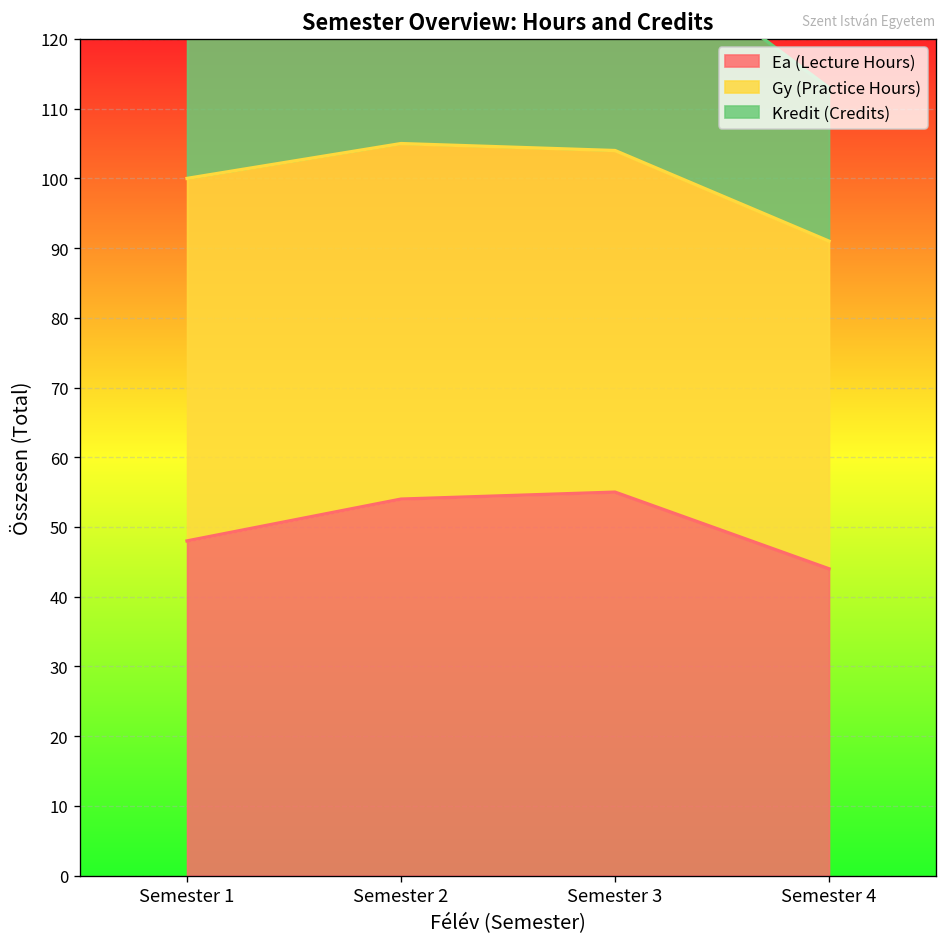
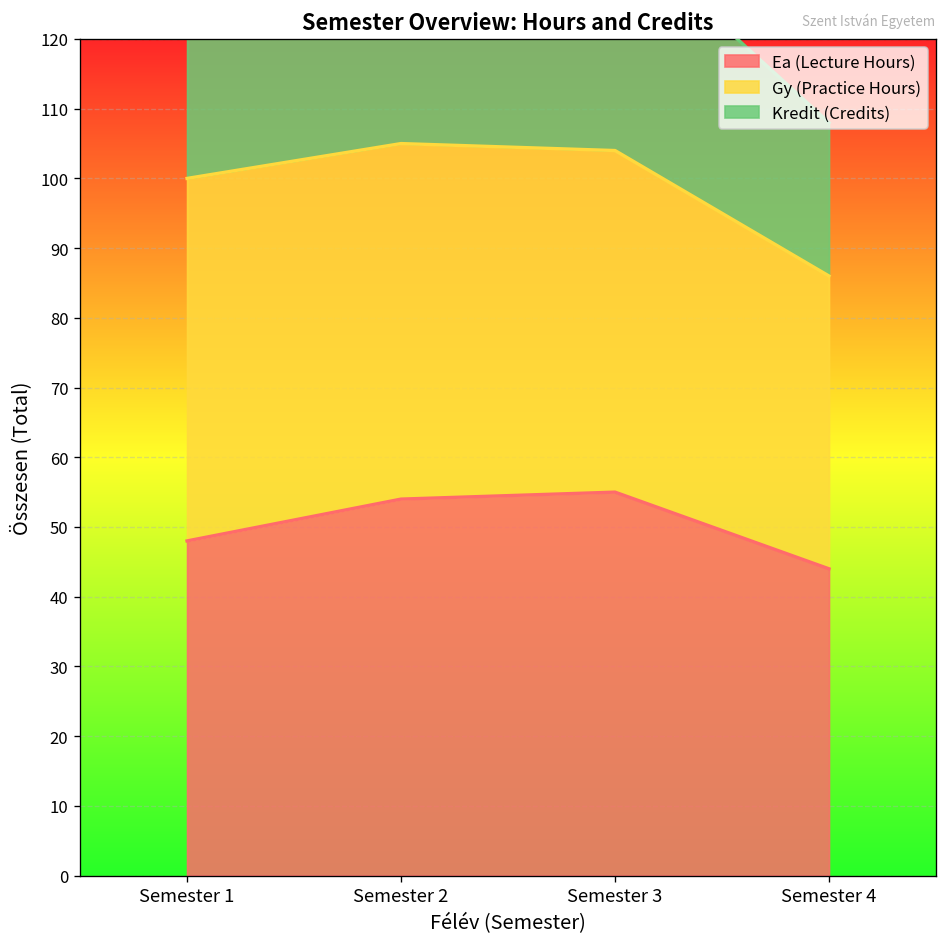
Gy (Practice Hours), Semester 4: 47 -> 42
